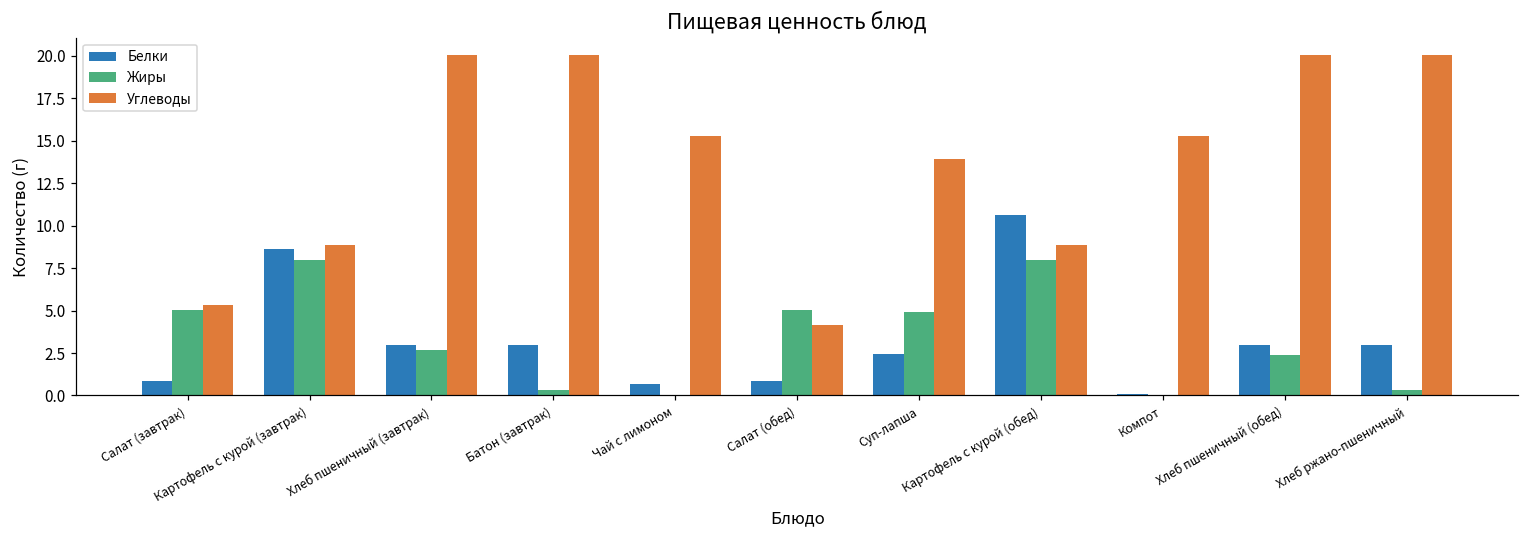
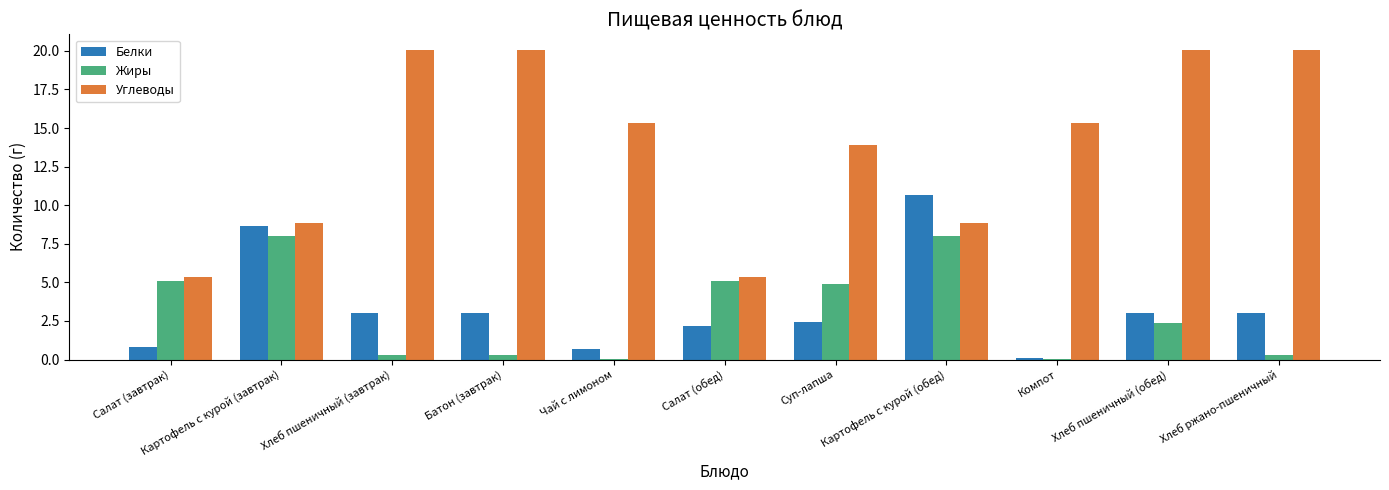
Жиры, Хлеб пшеничный (завтрак): 2.7 -> 0.3
Белки, Салат (обед): 0.8 -> 2.2
Углеводы, Салат (обед): 4.2 -> 5.3
